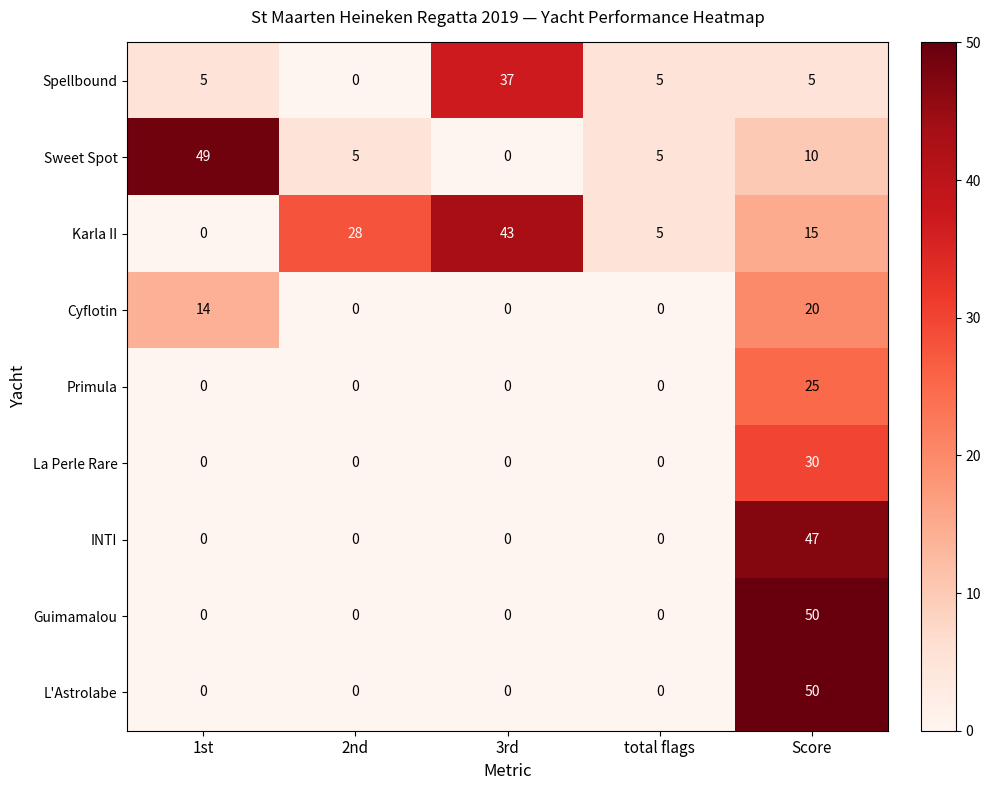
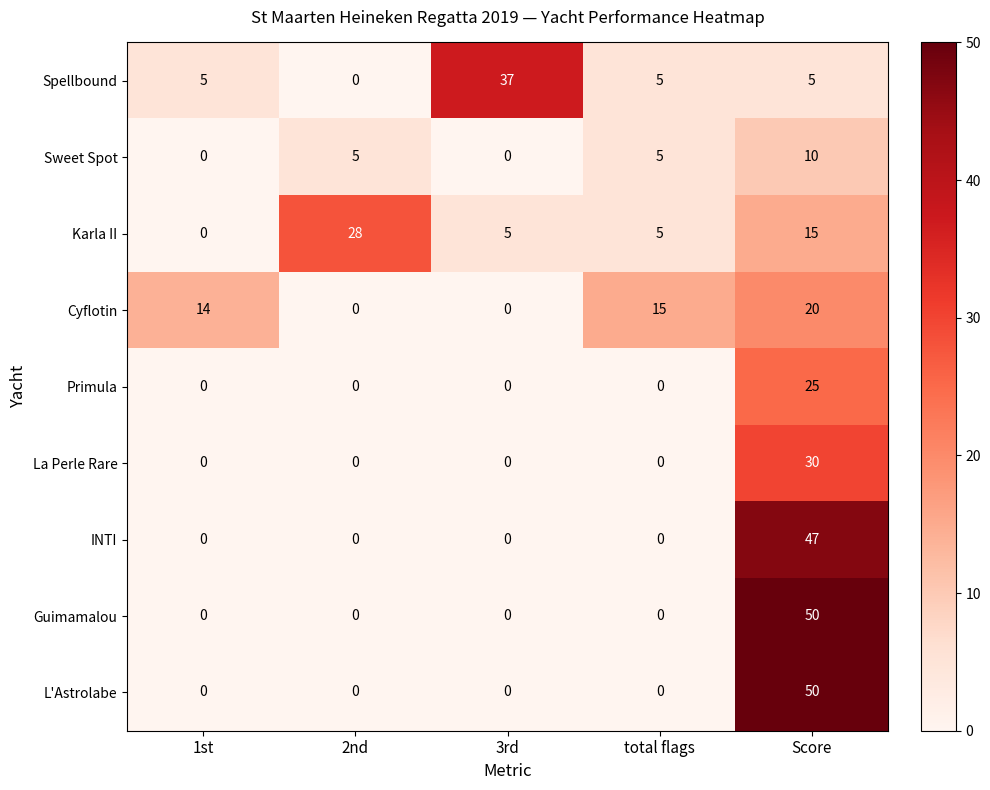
Sweet Spot, 1st: 49 -> 0
Karla II, 3rd: 43 -> 5
Cyflotin, total flags: 0 -> 15
